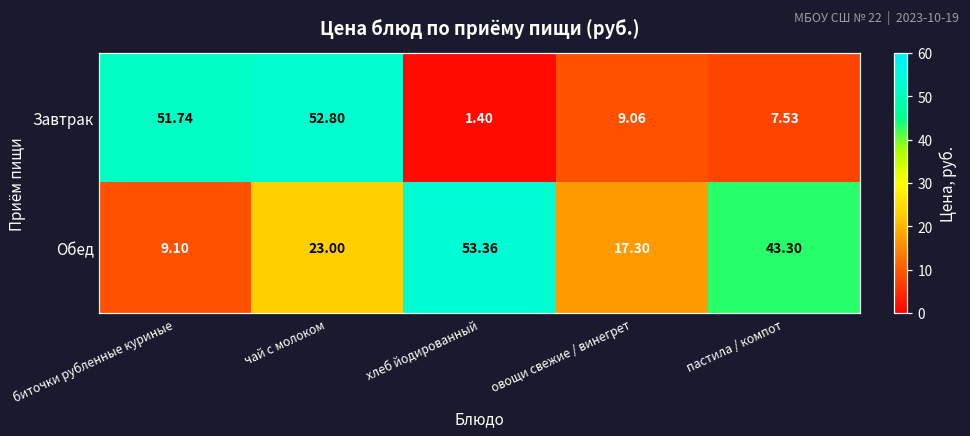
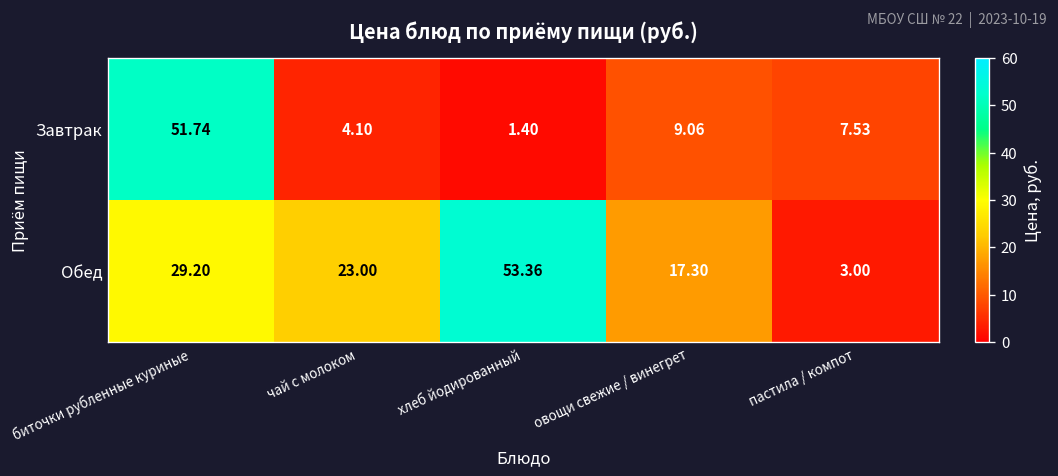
Завтрак, чай с молоком: 52.80 -> 4.10
Обед, биточки рубленные куриные: 9.10 -> 29.20
Обед, пастила / компот: 43.30 -> 3.00
